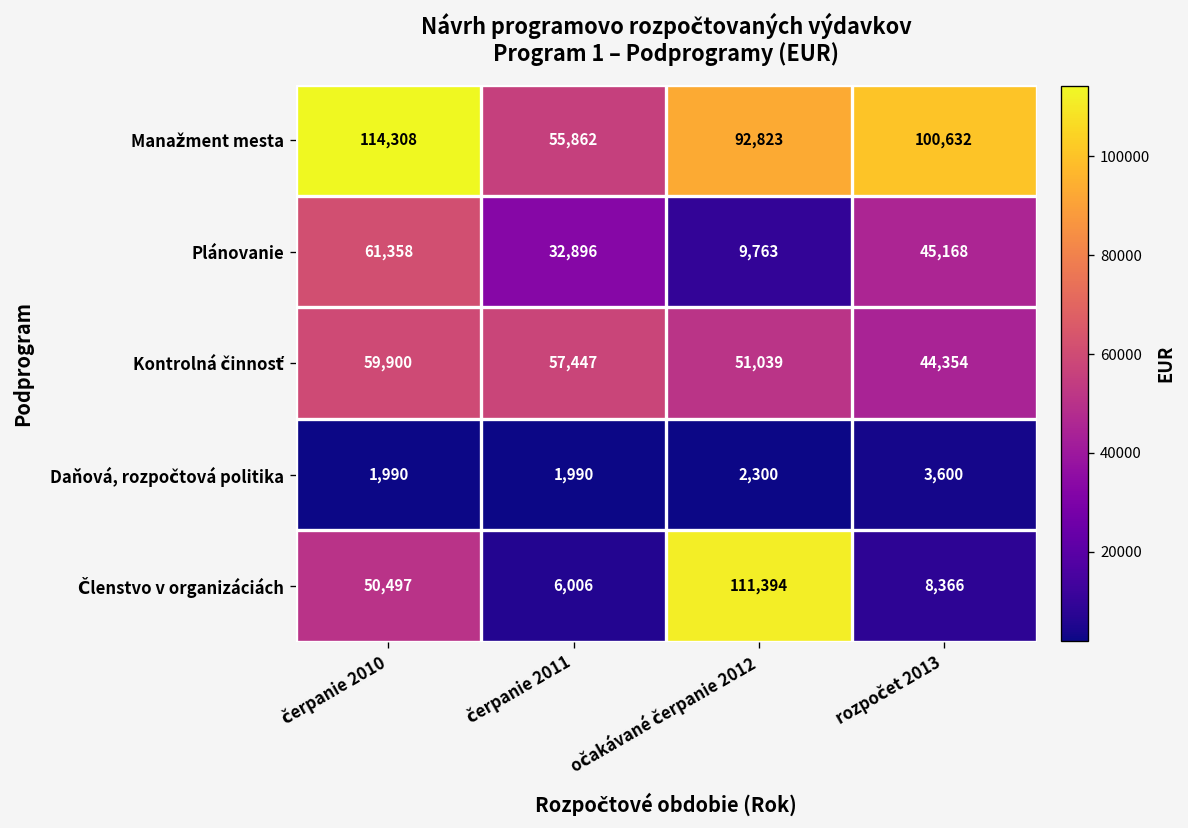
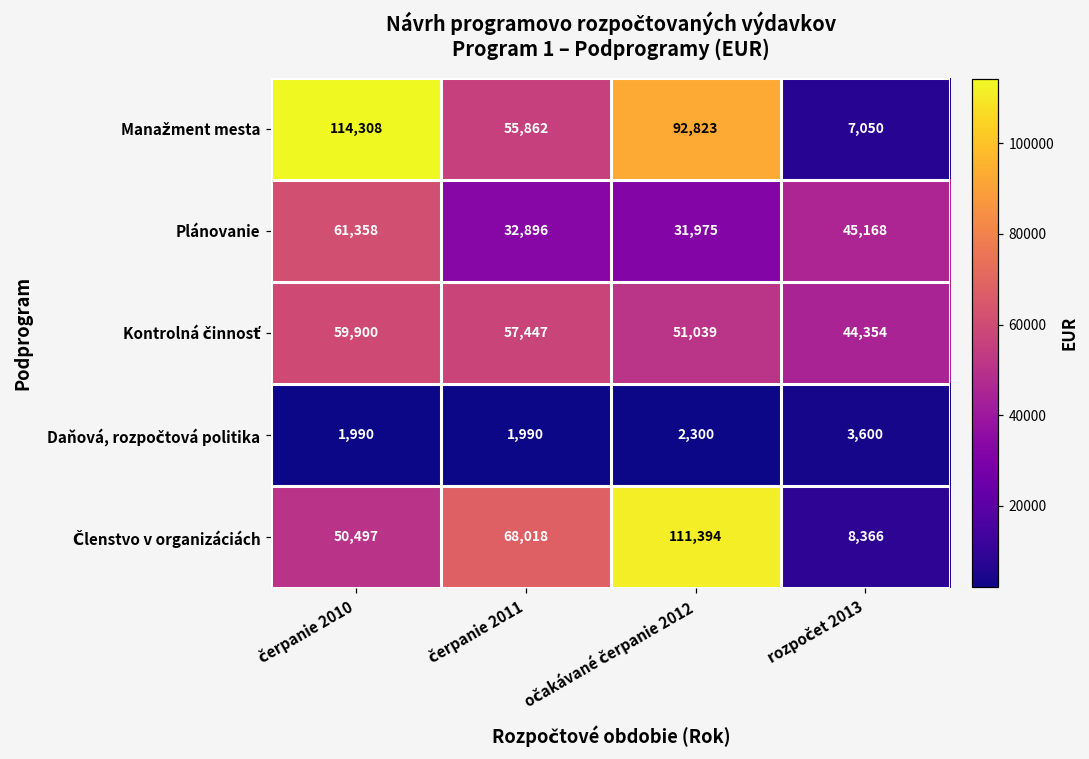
Manažment mesta, rozpočet 2013: 100,632 -> 7,050
Plánovanie, očakávané čerpanie 2012: 9,763 -> 31,975
Členstvo v organizáciách, čerpanie 2011: 6,006 -> 68,018
